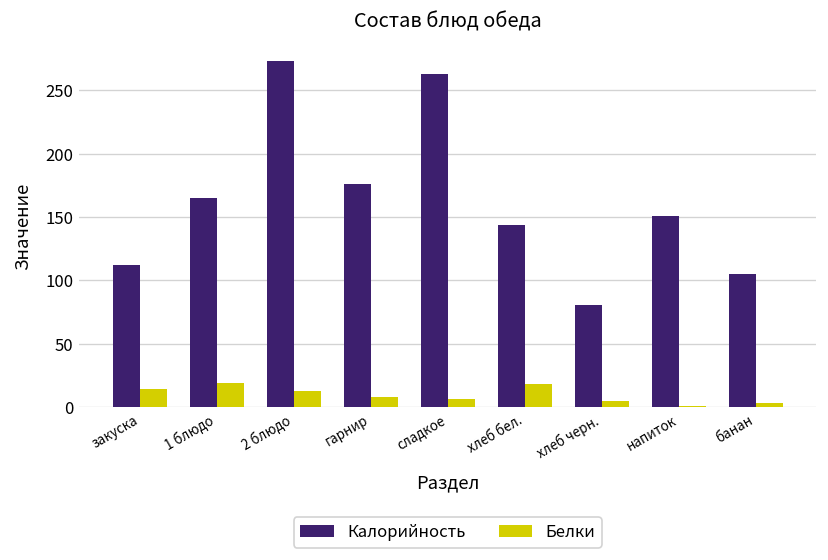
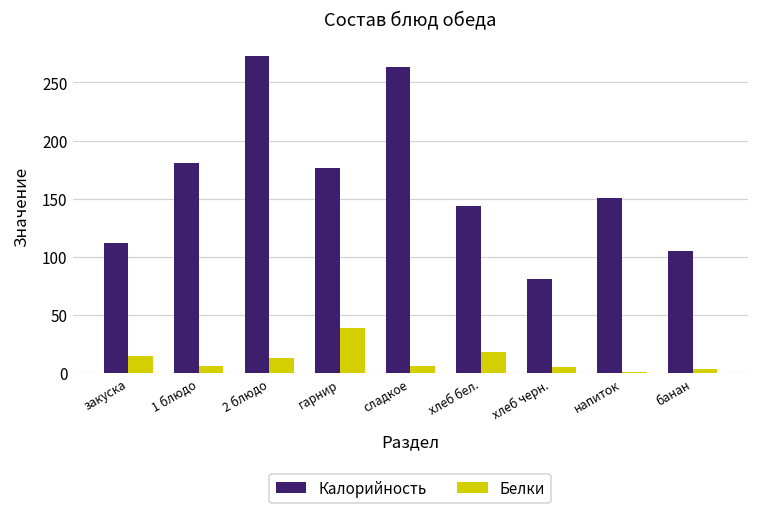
Калорийность, 1 блюдо: 165 -> 181
Белки, 1 блюдо: 19 -> 6
Белки, гарнир: 8 -> 39
